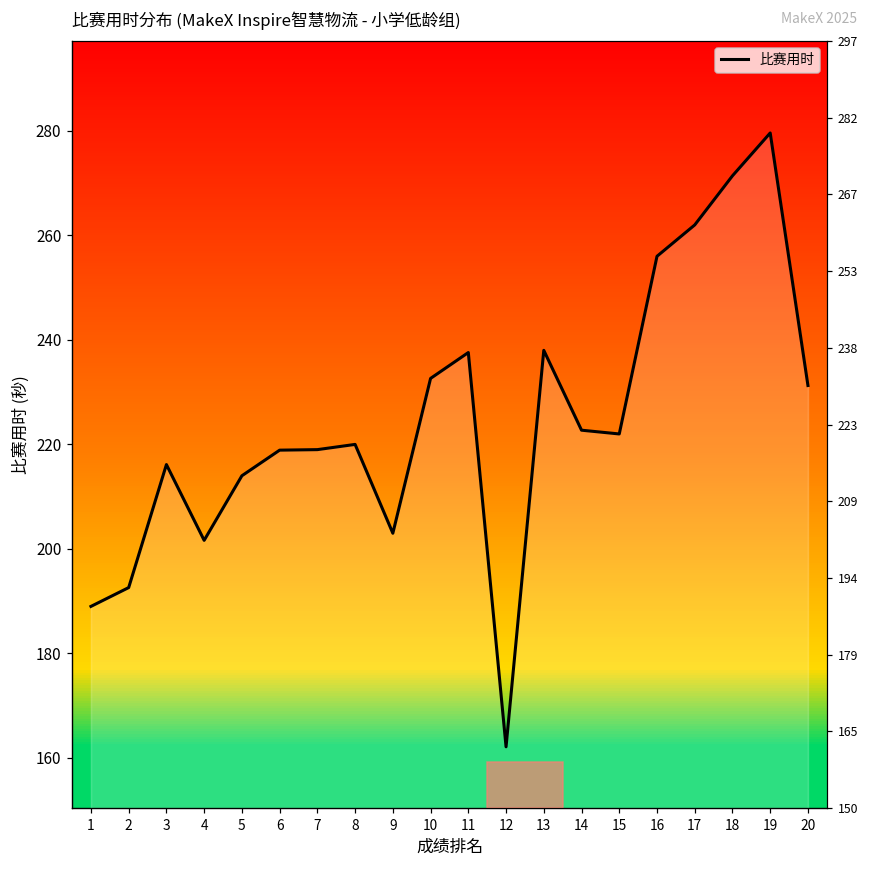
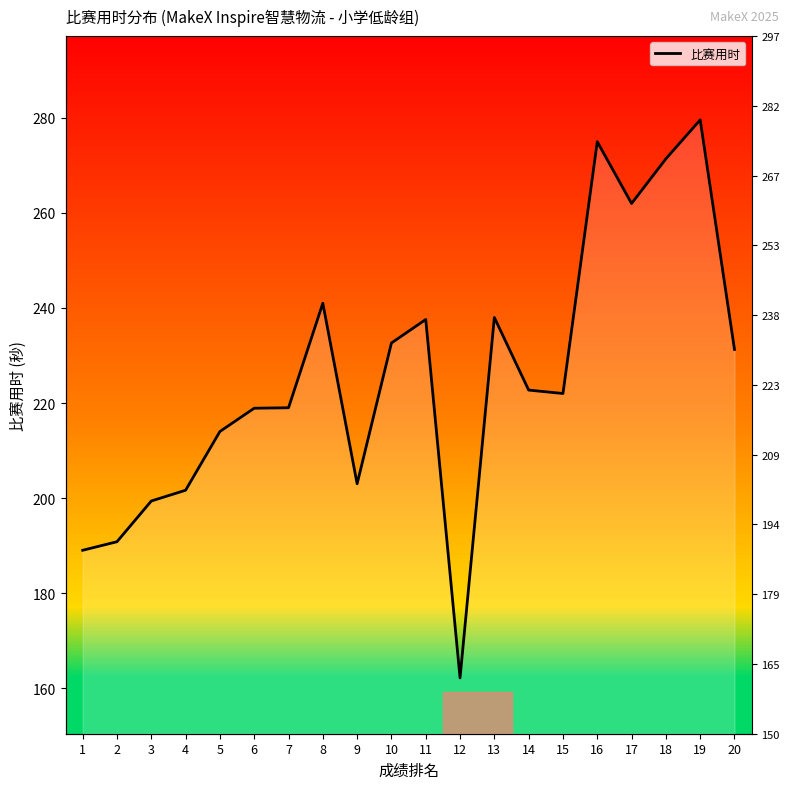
2: 193 -> 191
3: 216 -> 199
8: 220 -> 241
16: 256 -> 275
